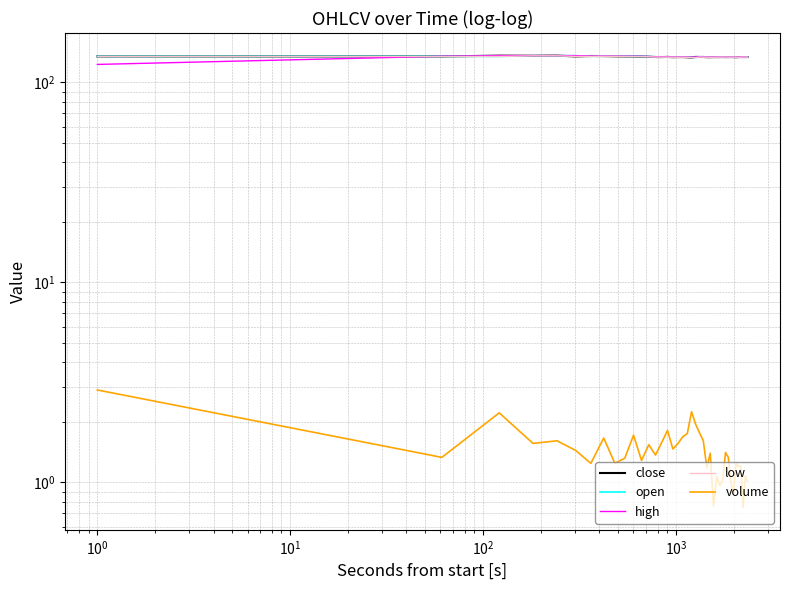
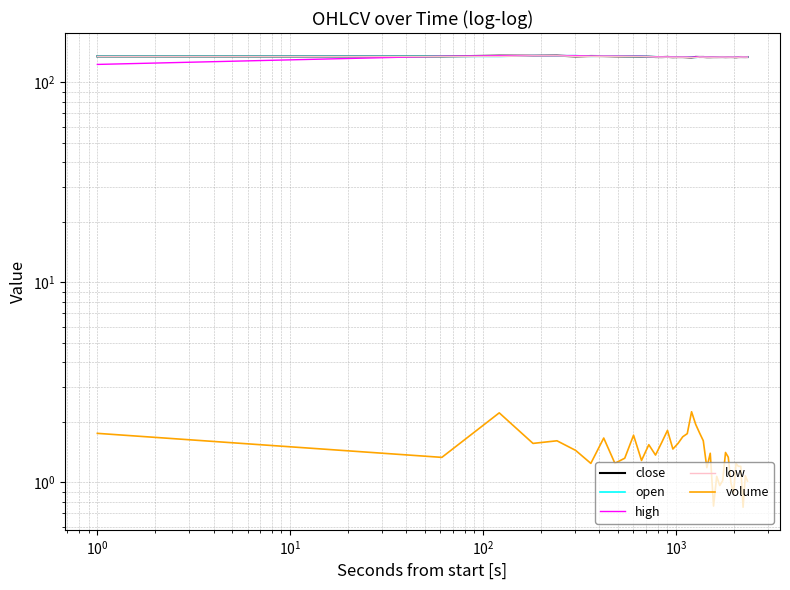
volume, 10^0: 2.9 -> 1.8
